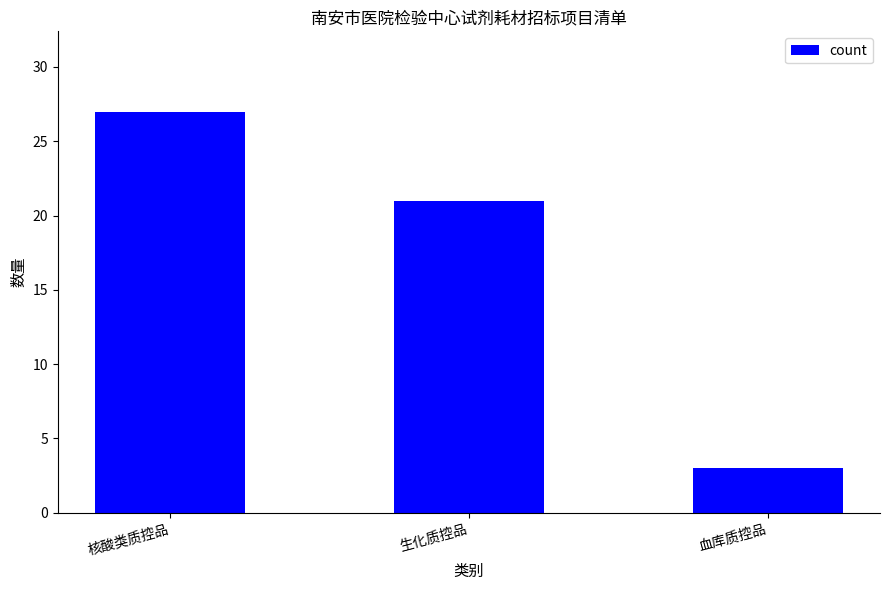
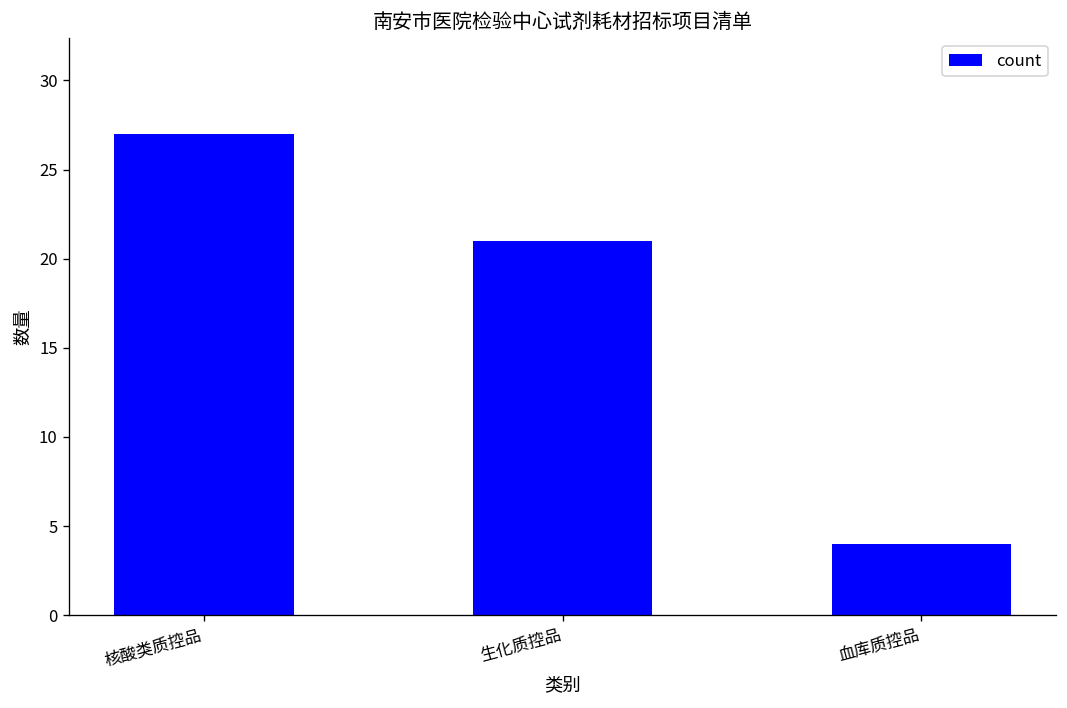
血库质控品: 3 -> 4
